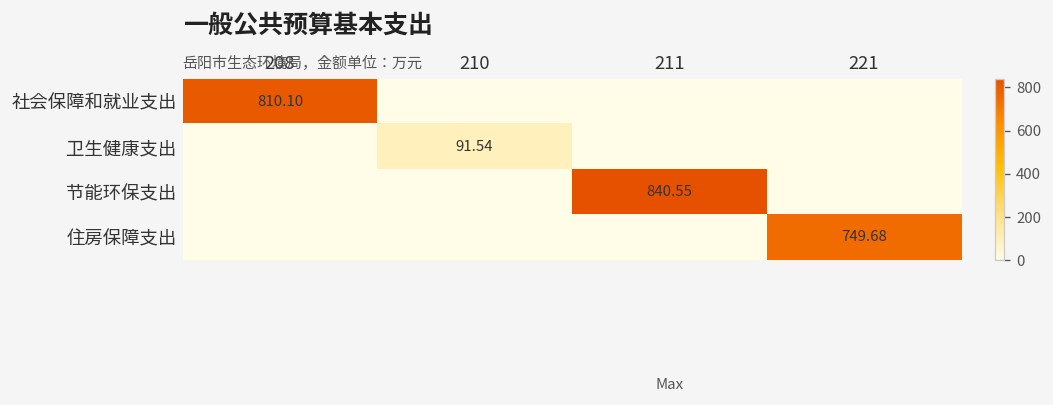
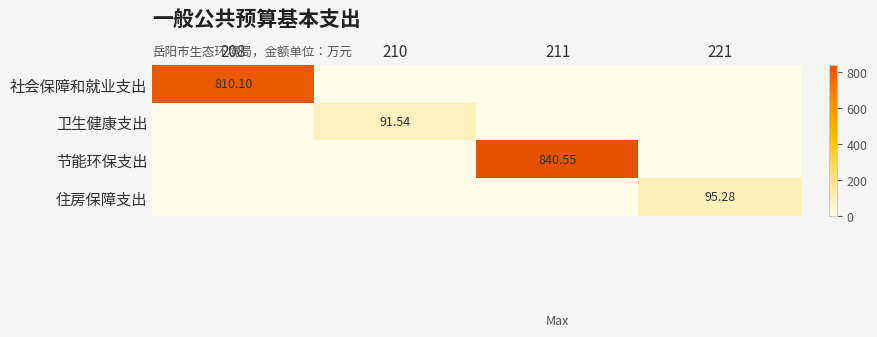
住房保障支出, 221: 749.68 -> 95.28
